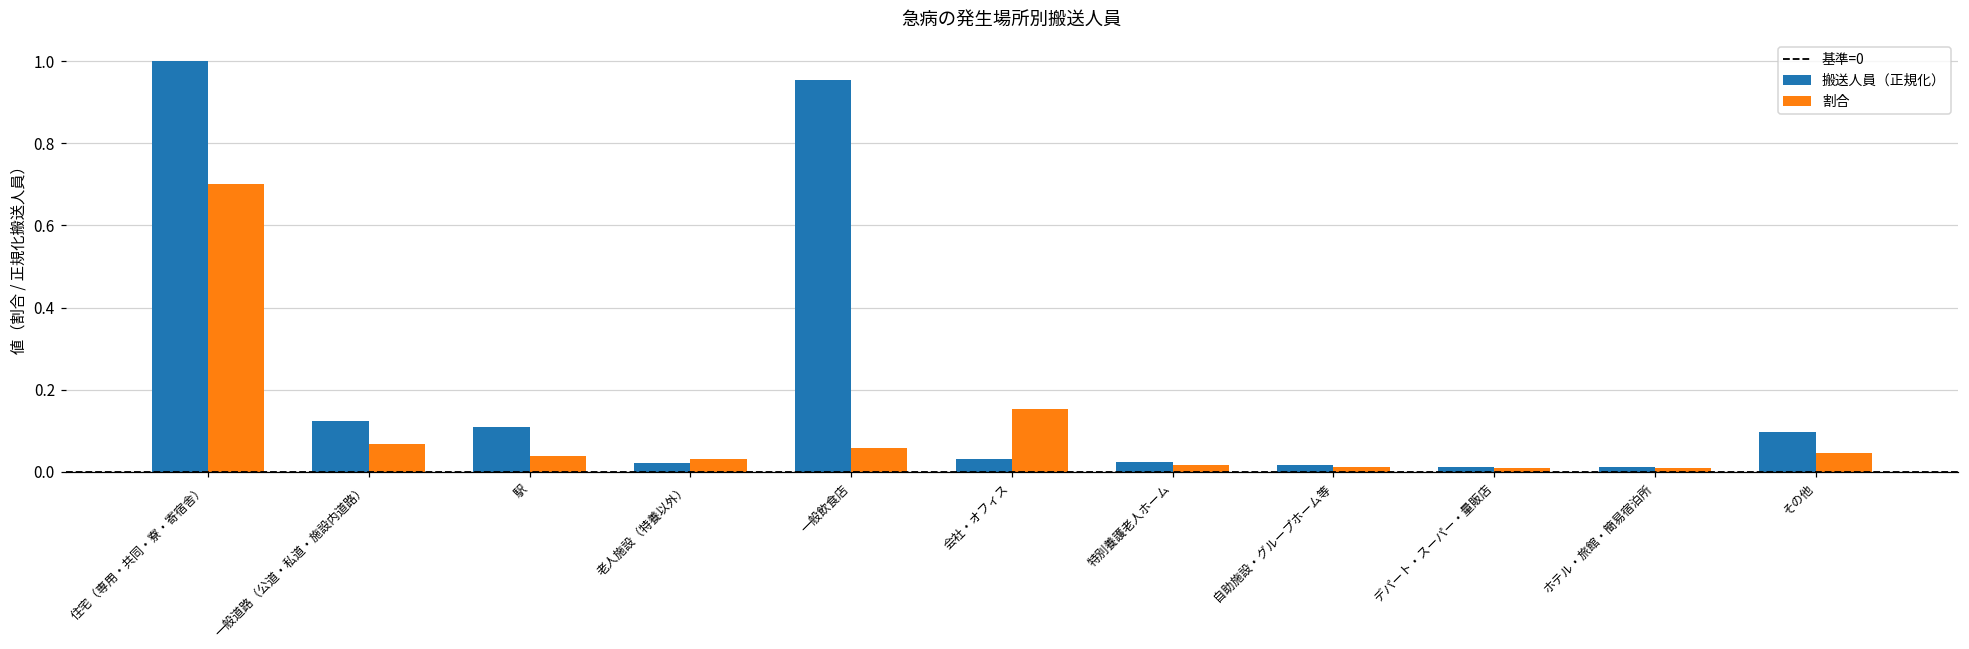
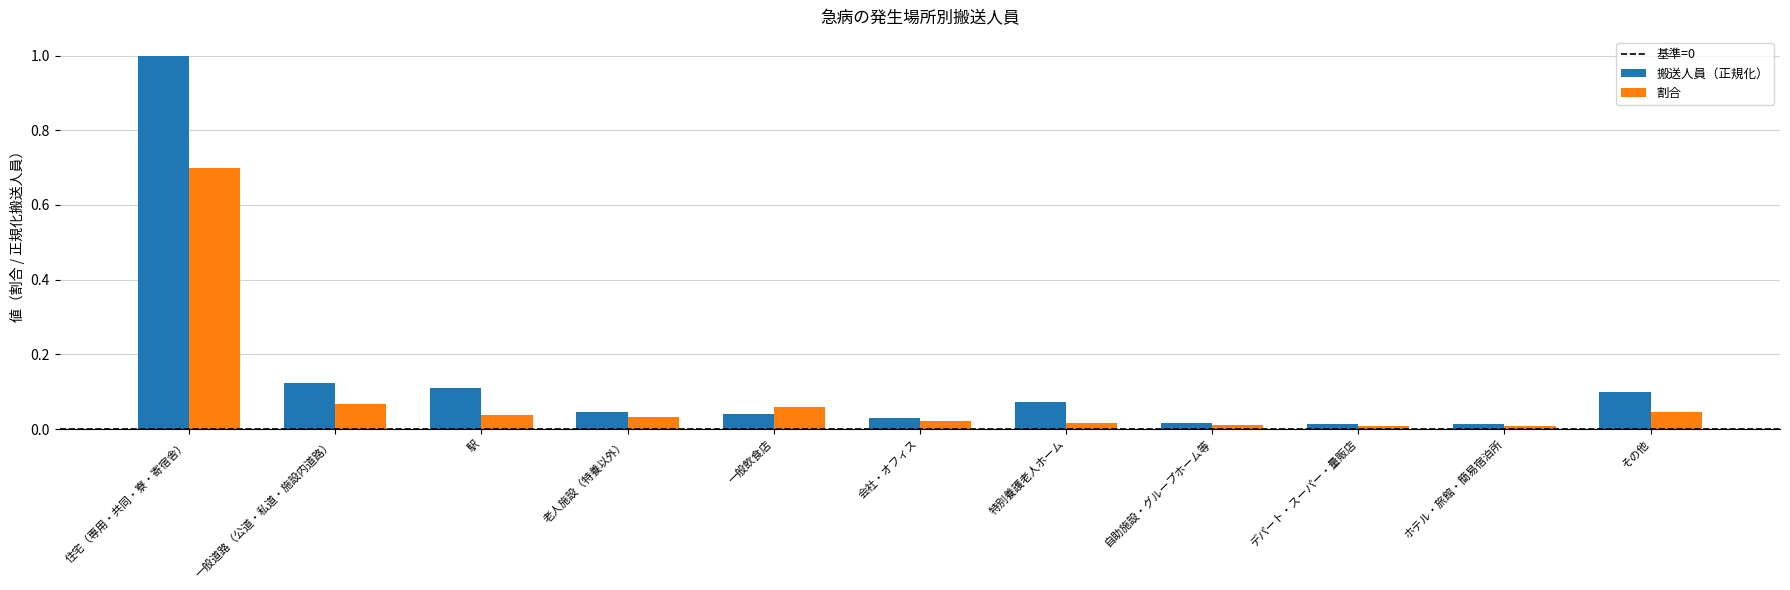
搬送人員（正規化）, 老人施設（特養以外）: 0.02 -> 0.05
搬送人員（正規化）, 一般飲食店: 0.95 -> 0.04
割合, 会社・オフィス: 0.15 -> 0.02
搬送人員（正規化）, 特別養護老人ホーム: 0.02 -> 0.07
